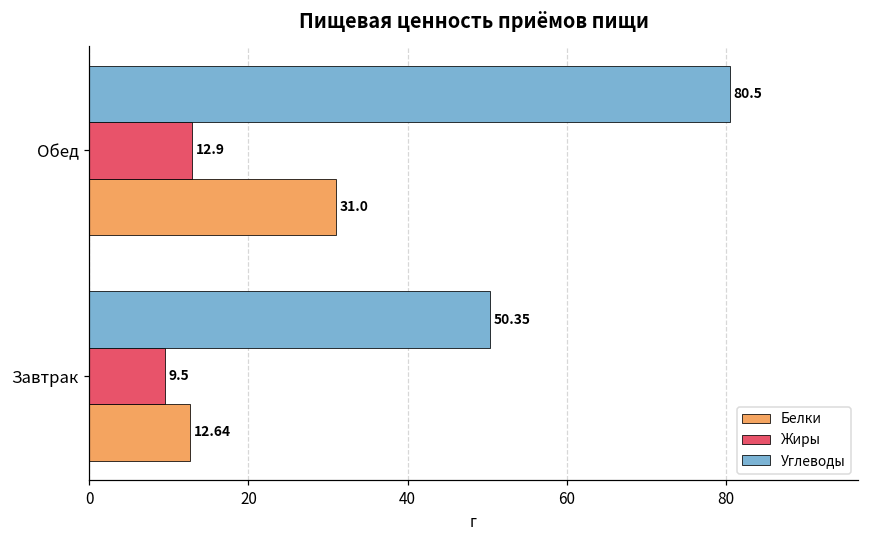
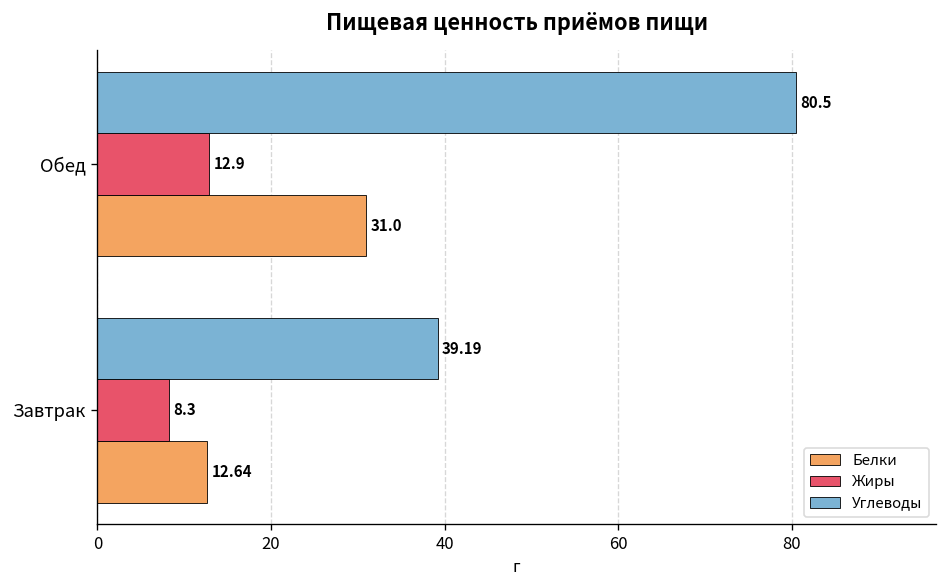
Углеводы, Завтрак: 50.35 -> 39.19
Жиры, Завтрак: 9.5 -> 8.3
